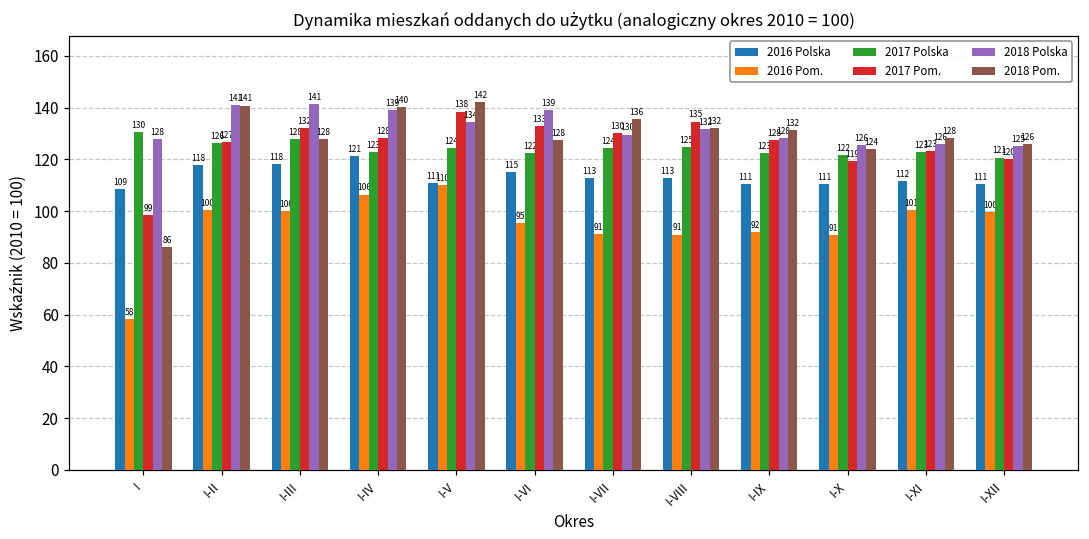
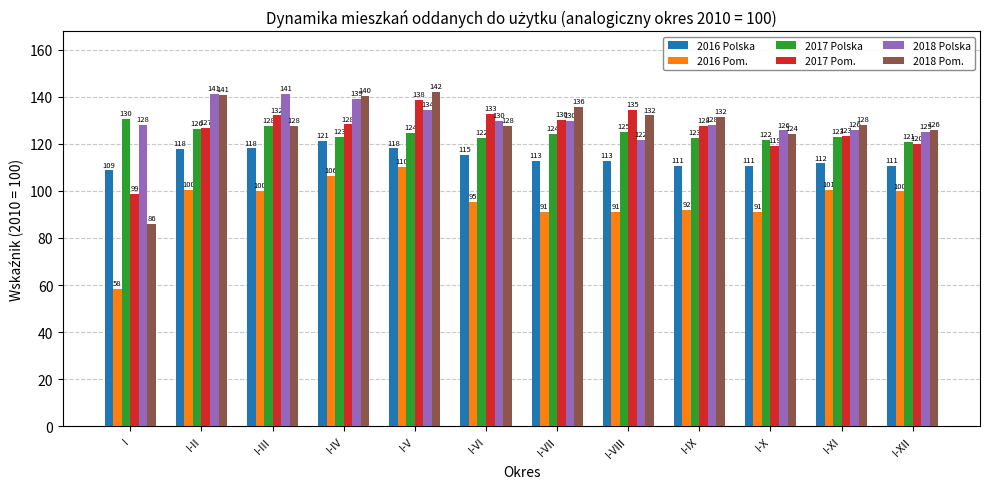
2016 Polska, I-V: 111 -> 118
2018 Polska, I-VI: 139 -> 130
2018 Polska, I-VIII: 132 -> 122
